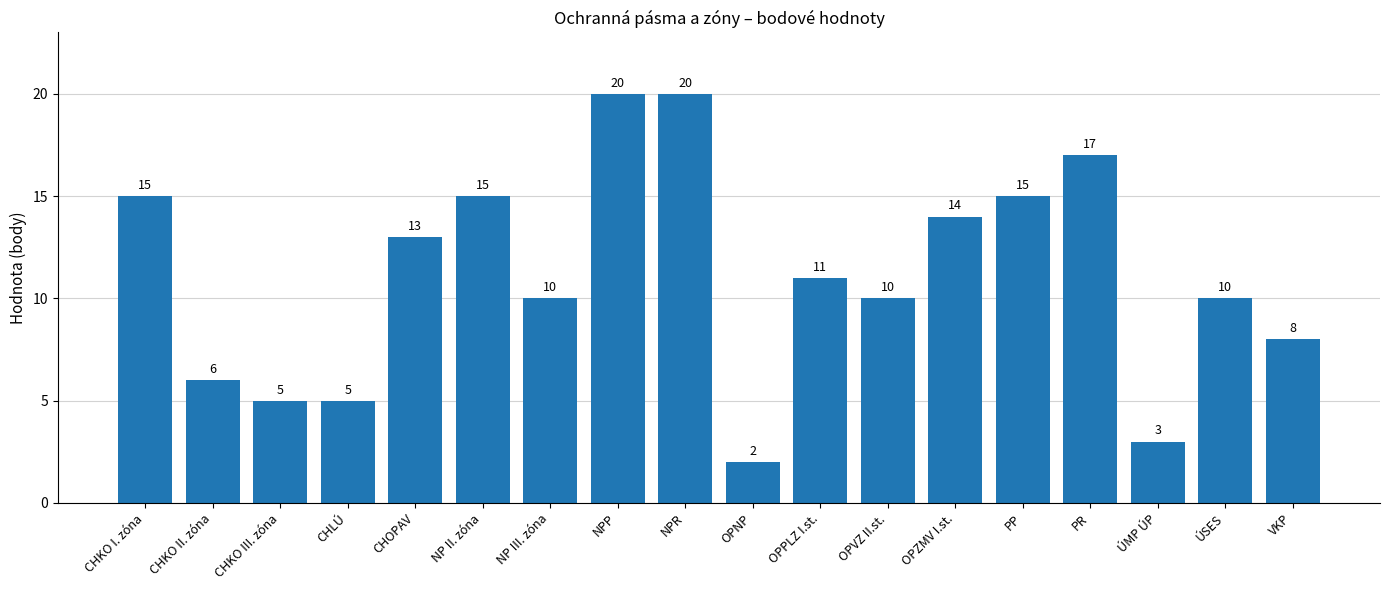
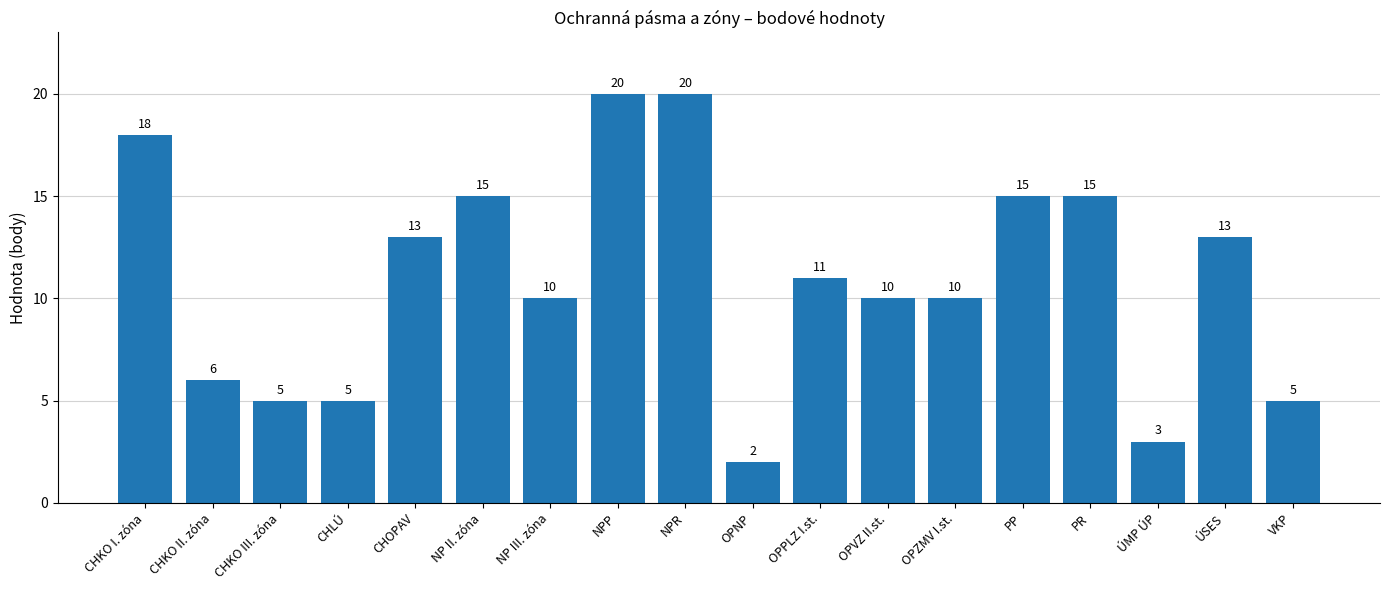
CHKO I. zóna: 15 -> 18
OPZMV I.st.: 14 -> 10
PR: 17 -> 15
ÚSES: 10 -> 13
VKP: 8 -> 5
